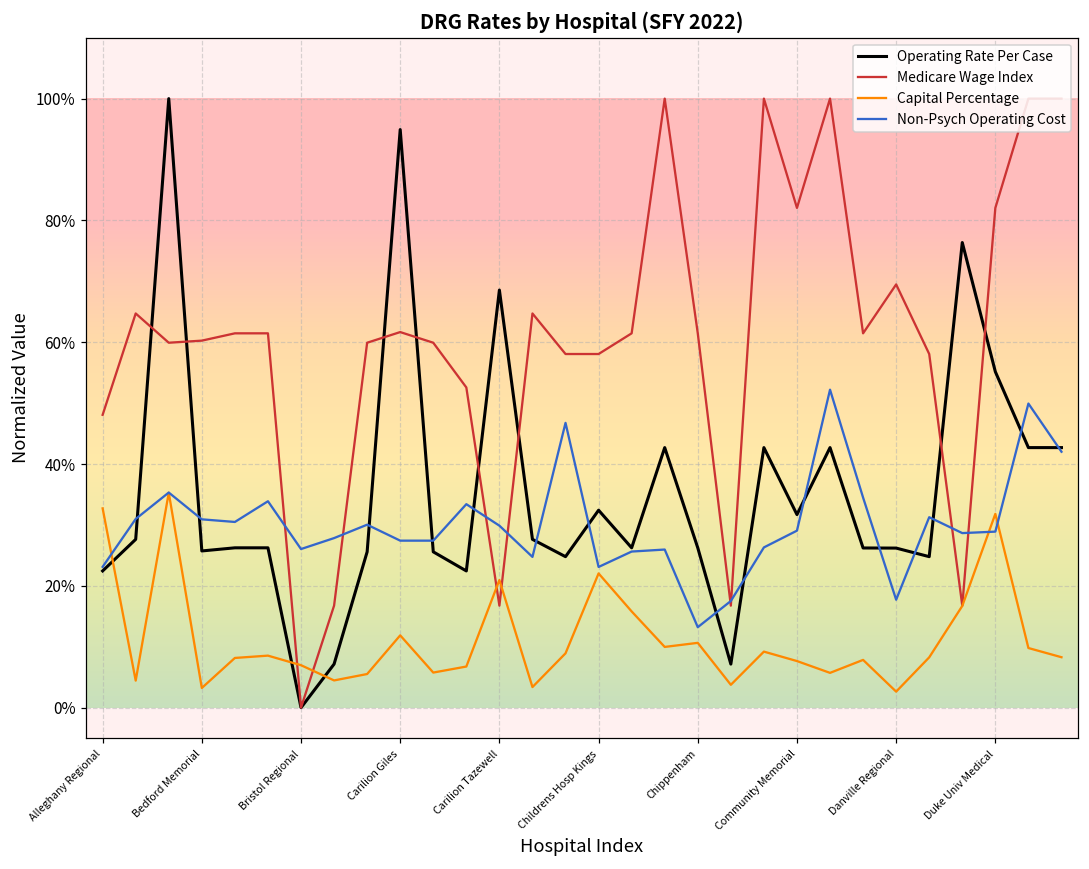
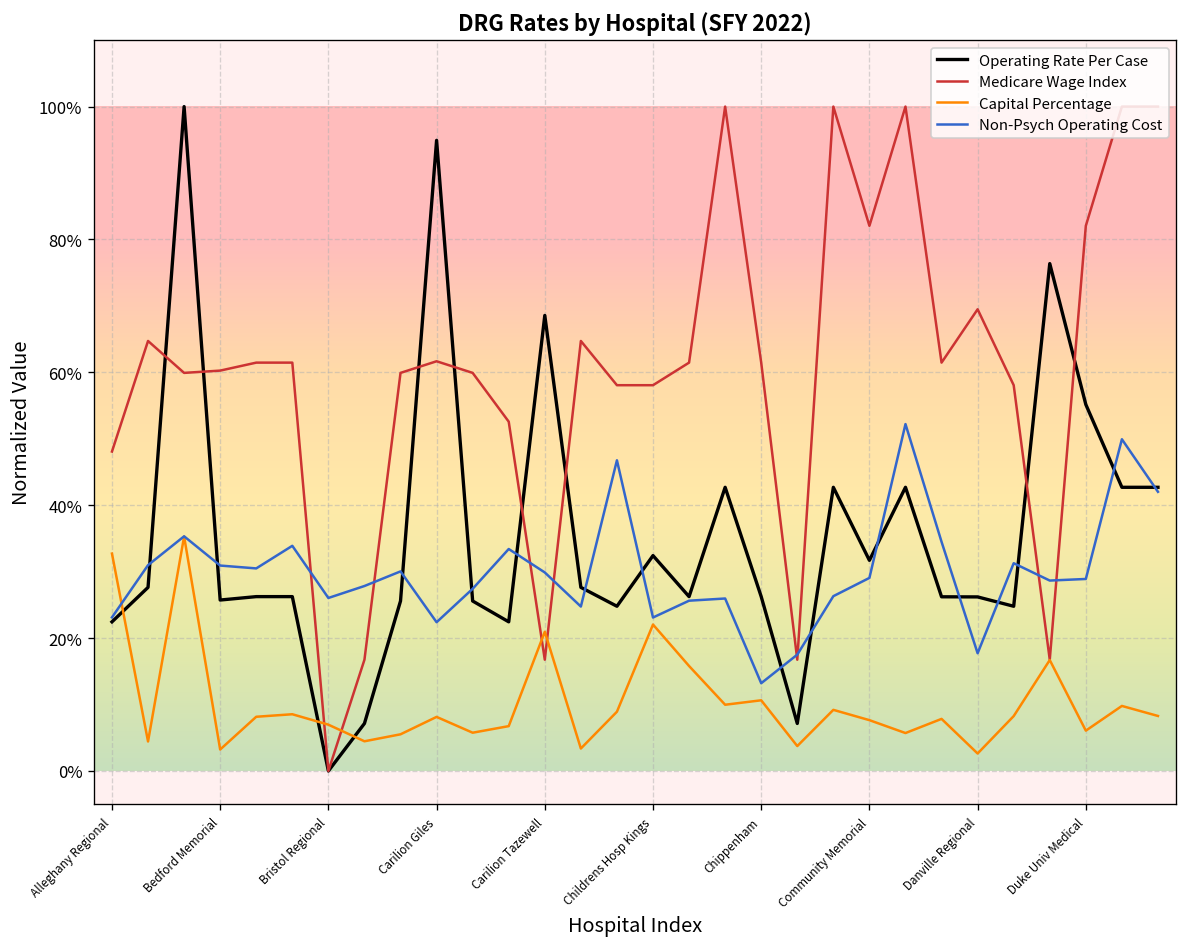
Capital Percentage, Carilion Giles: 12% -> 8%
Non-Psych Operating Cost, Carilion Giles: 27% -> 22%
Capital Percentage, Duke Univ Medical: 32% -> 6%
